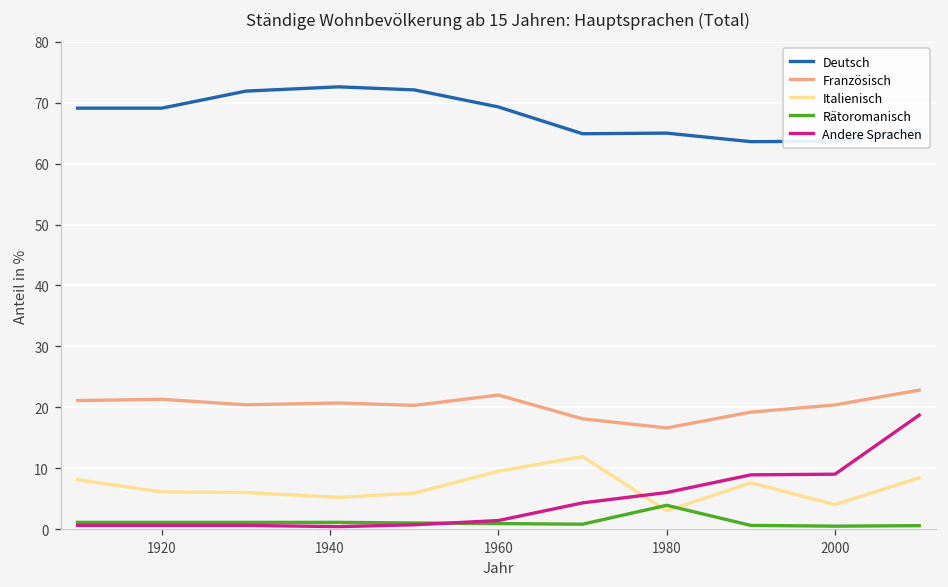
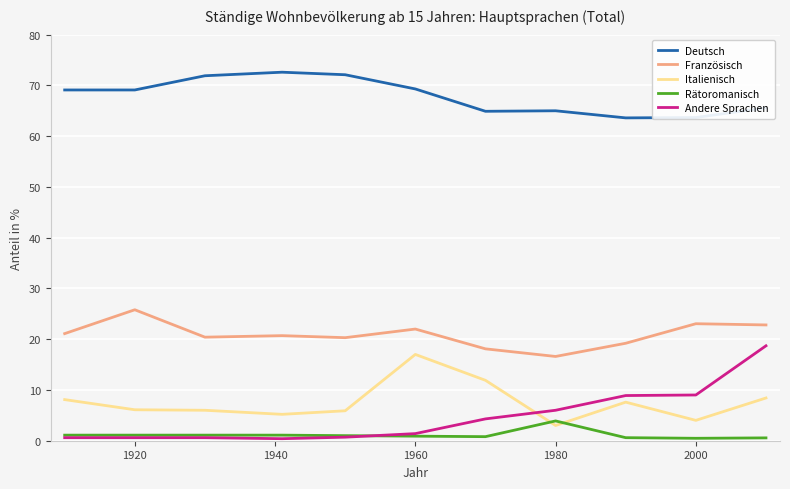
Französisch, 1920: 21 -> 26
Italienisch, 1960: 10 -> 17
Französisch, 2000: 20 -> 23
